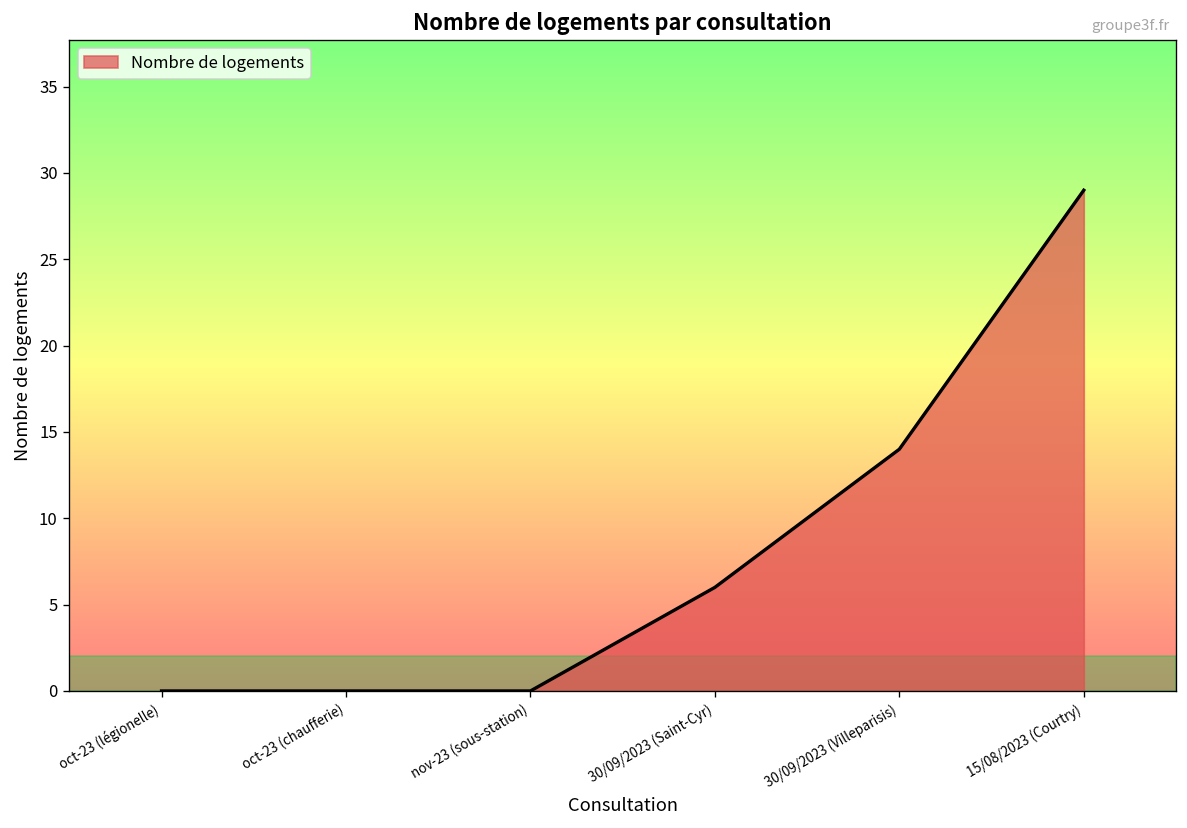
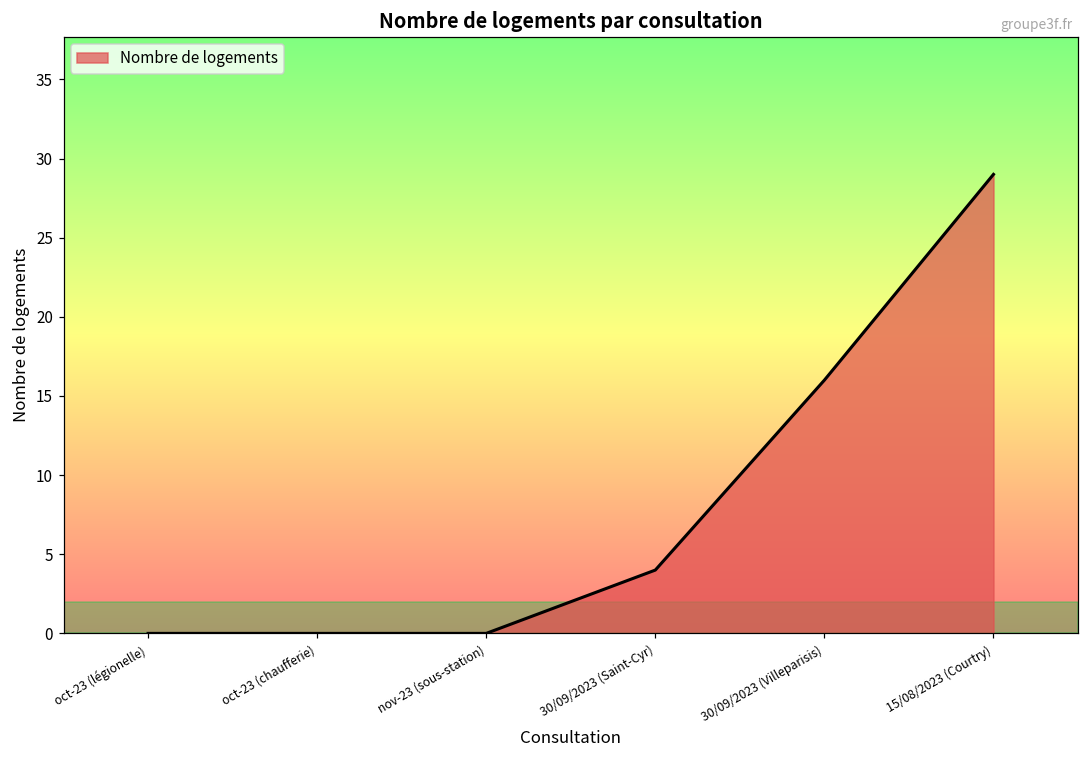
30/09/2023 (Saint-Cyr): 6 -> 4
30/09/2023 (Villeparisis): 14 -> 16
